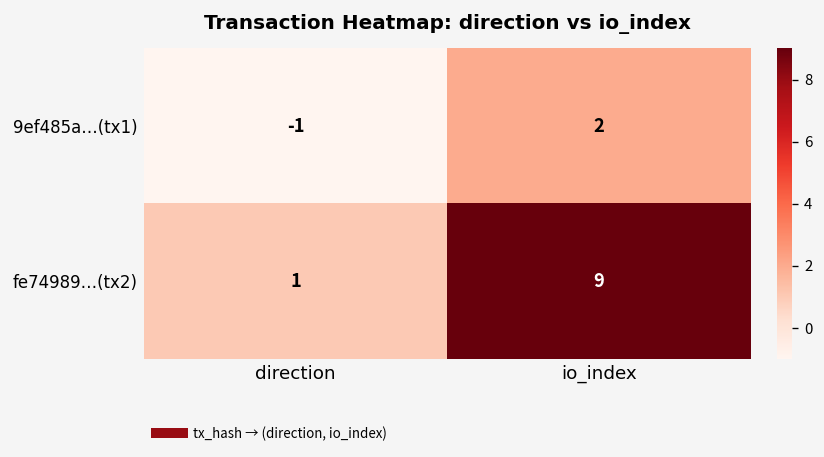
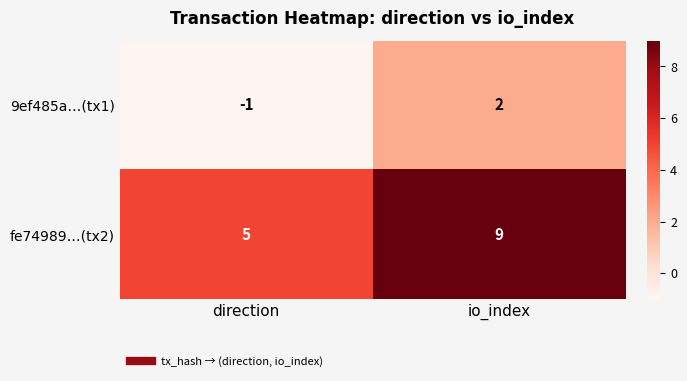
fe74989…(tx2), direction: 1 -> 5
